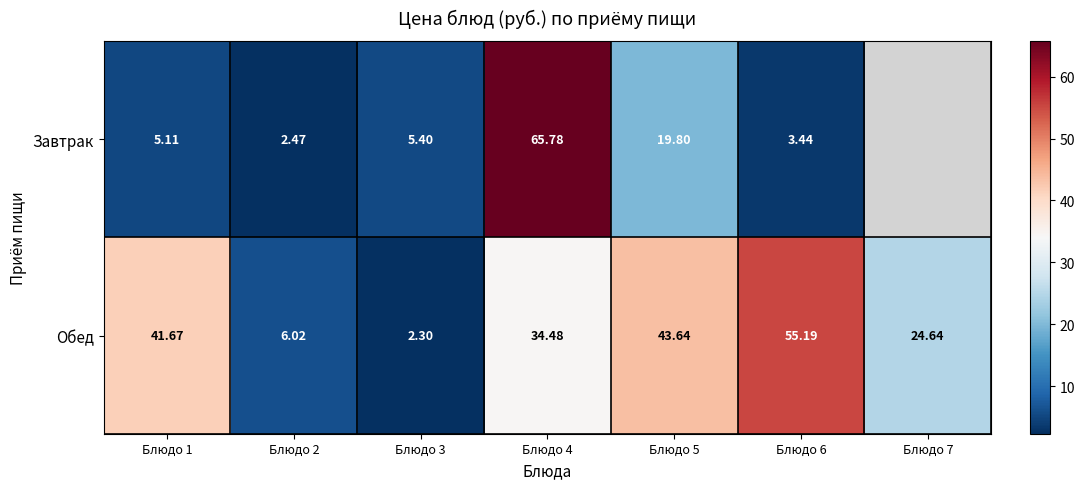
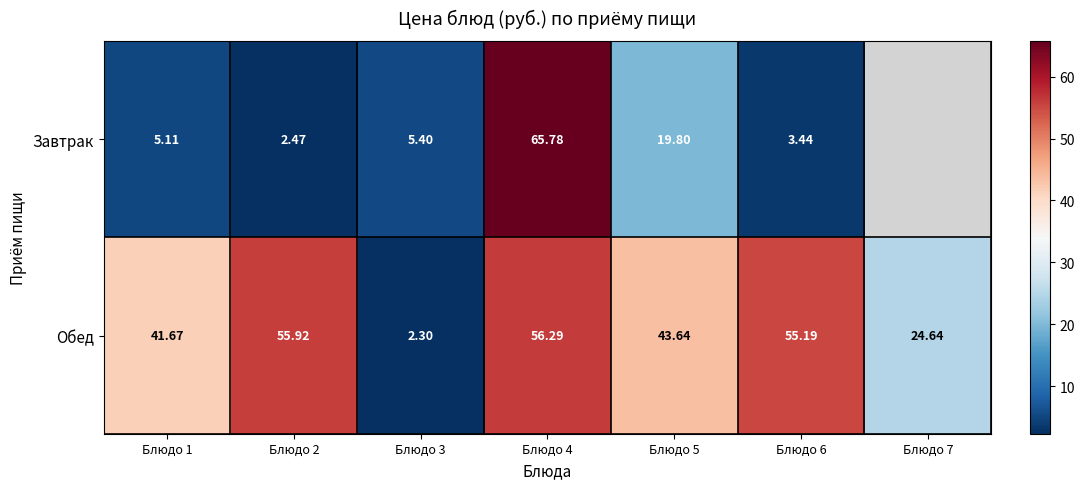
Обед, Блюдо 2: 6.02 -> 55.92
Обед, Блюдо 4: 34.48 -> 56.29
